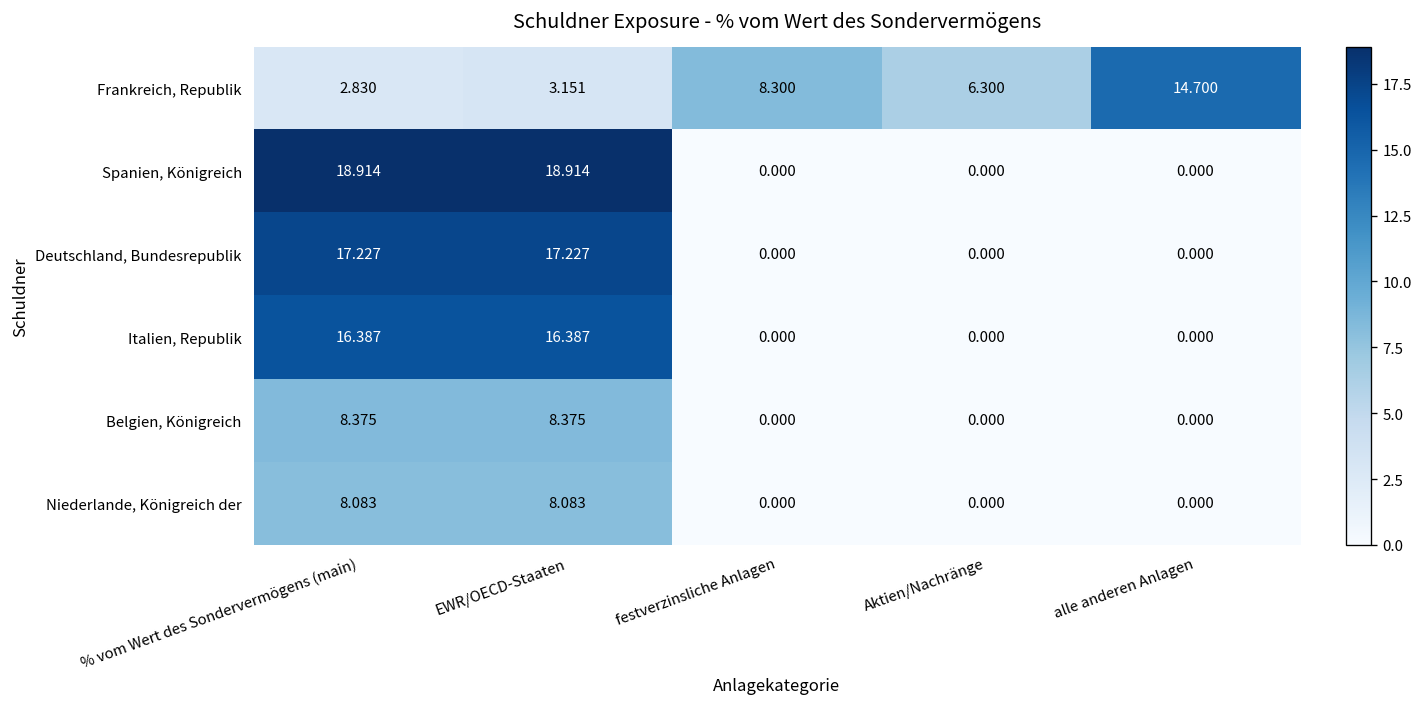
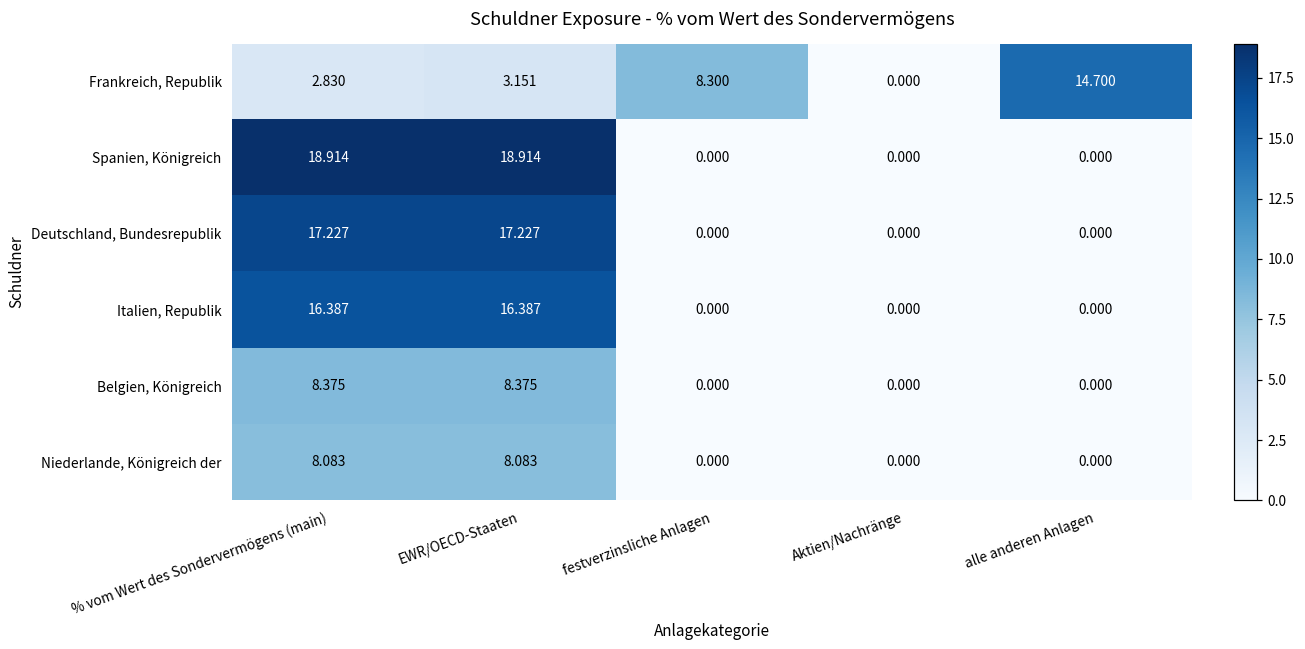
Frankreich, Republik, Aktien/Nachränge: 6.300 -> 0.000
